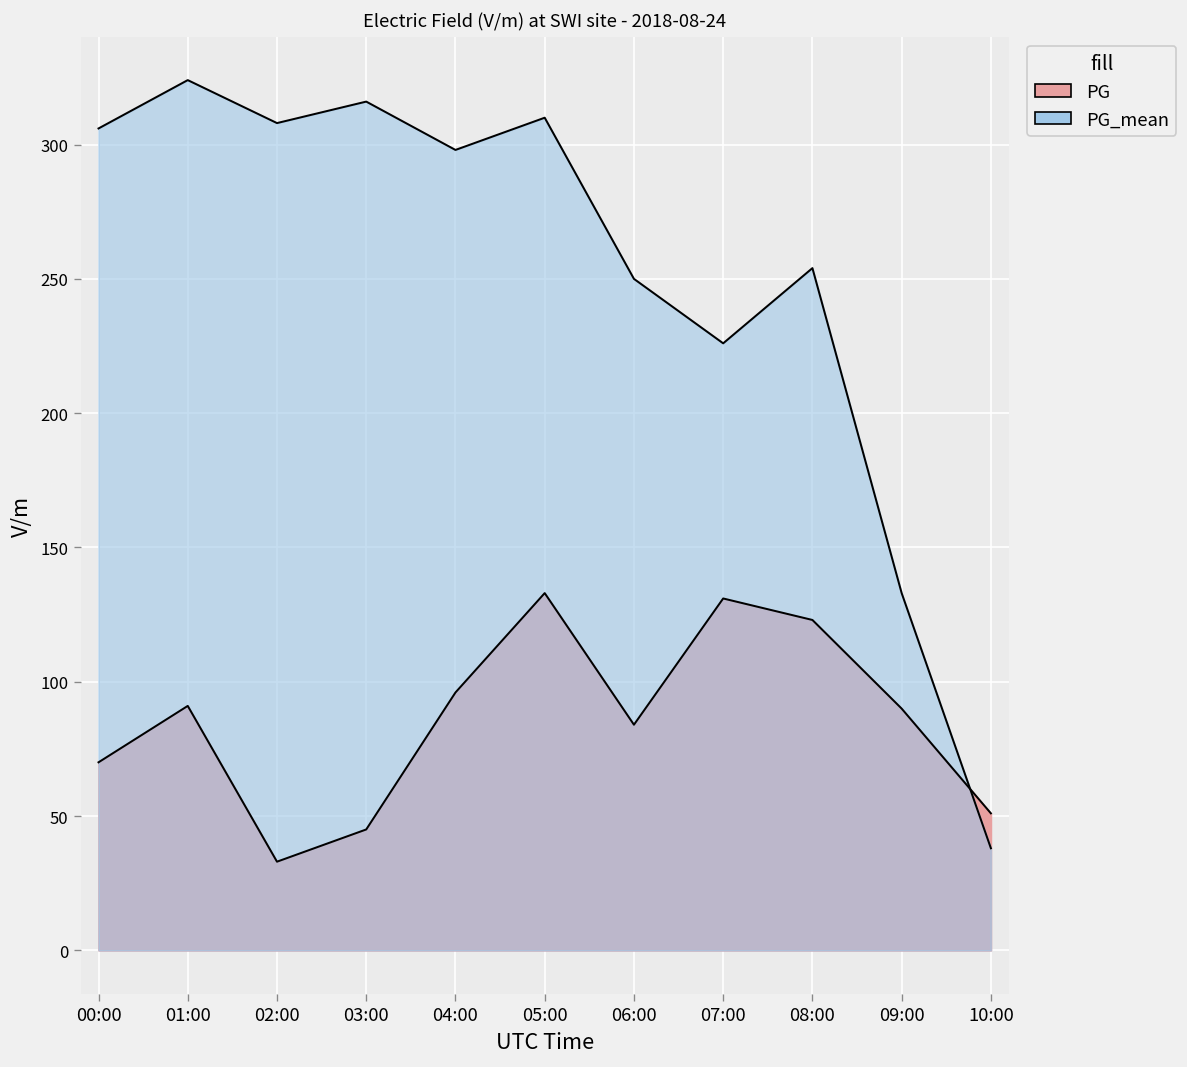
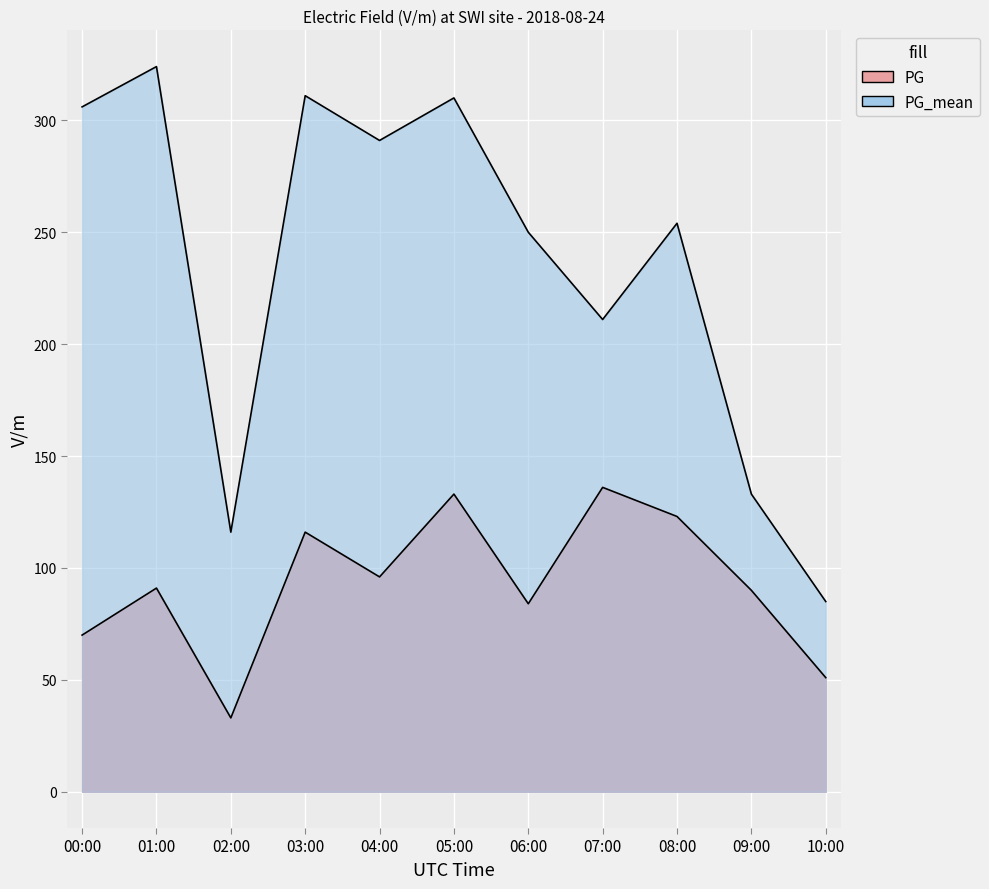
PG_mean, 02:00: 308 -> 116
PG, 03:00: 45 -> 116
PG_mean, 03:00: 316 -> 311
PG_mean, 04:00: 298 -> 291
PG, 07:00: 131 -> 136
PG_mean, 07:00: 226 -> 211
PG_mean, 10:00: 38 -> 85
